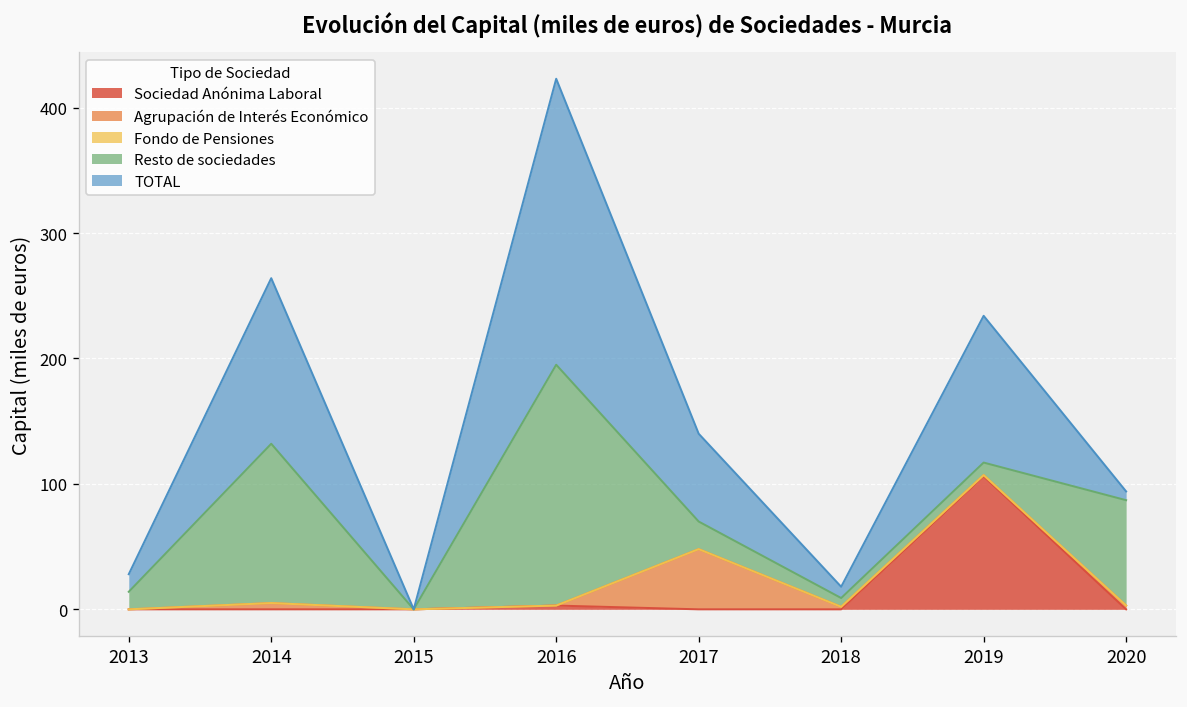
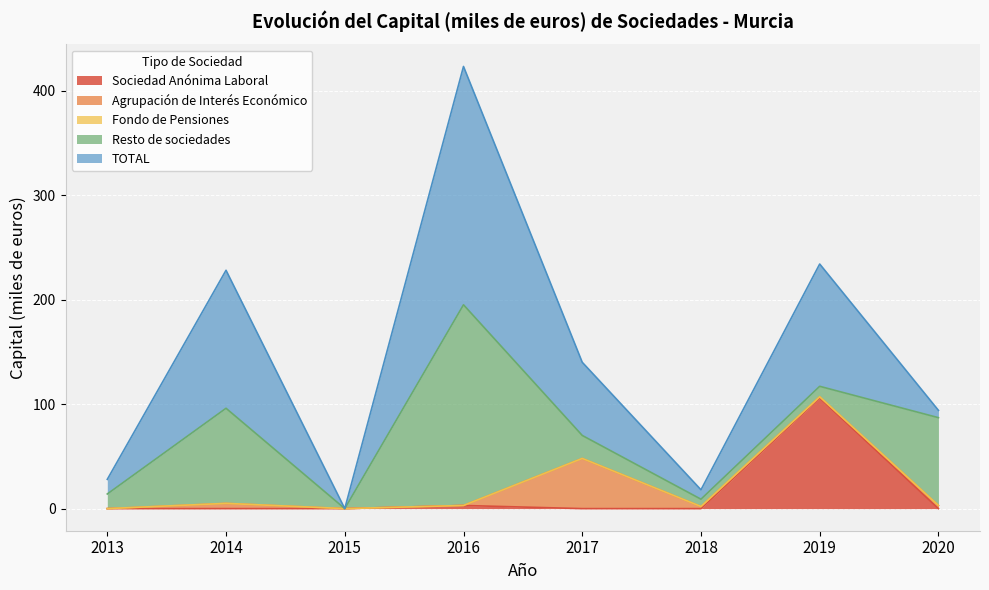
Resto de sociedades, 2014: 127 -> 91
